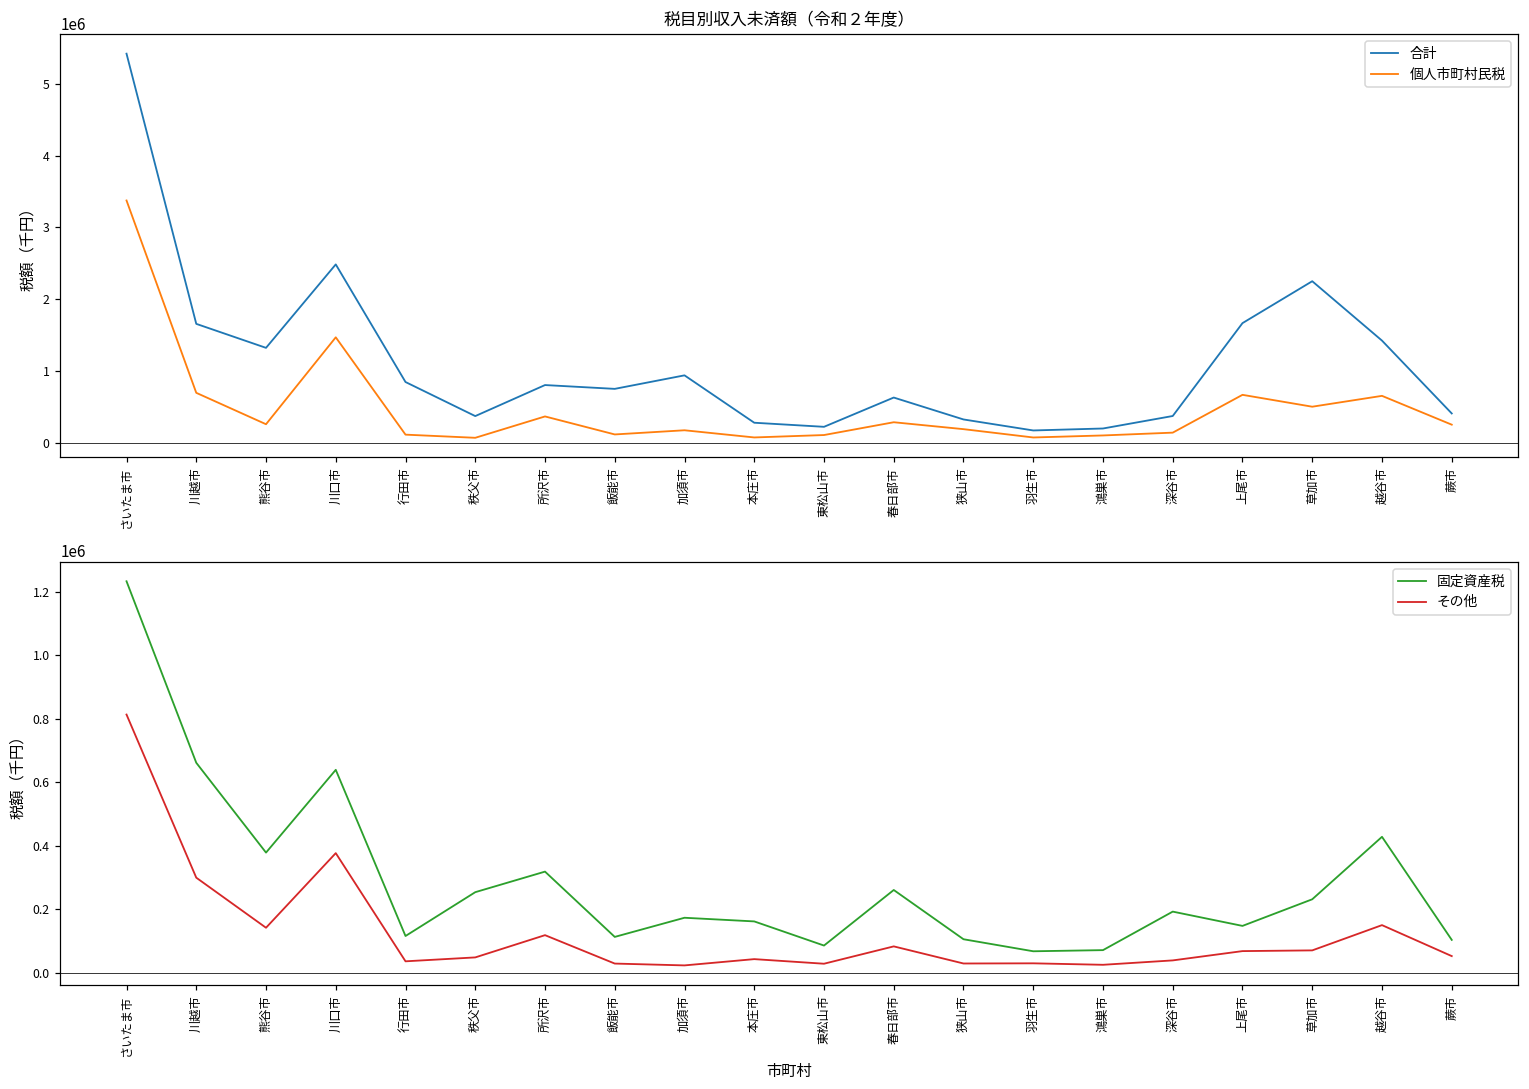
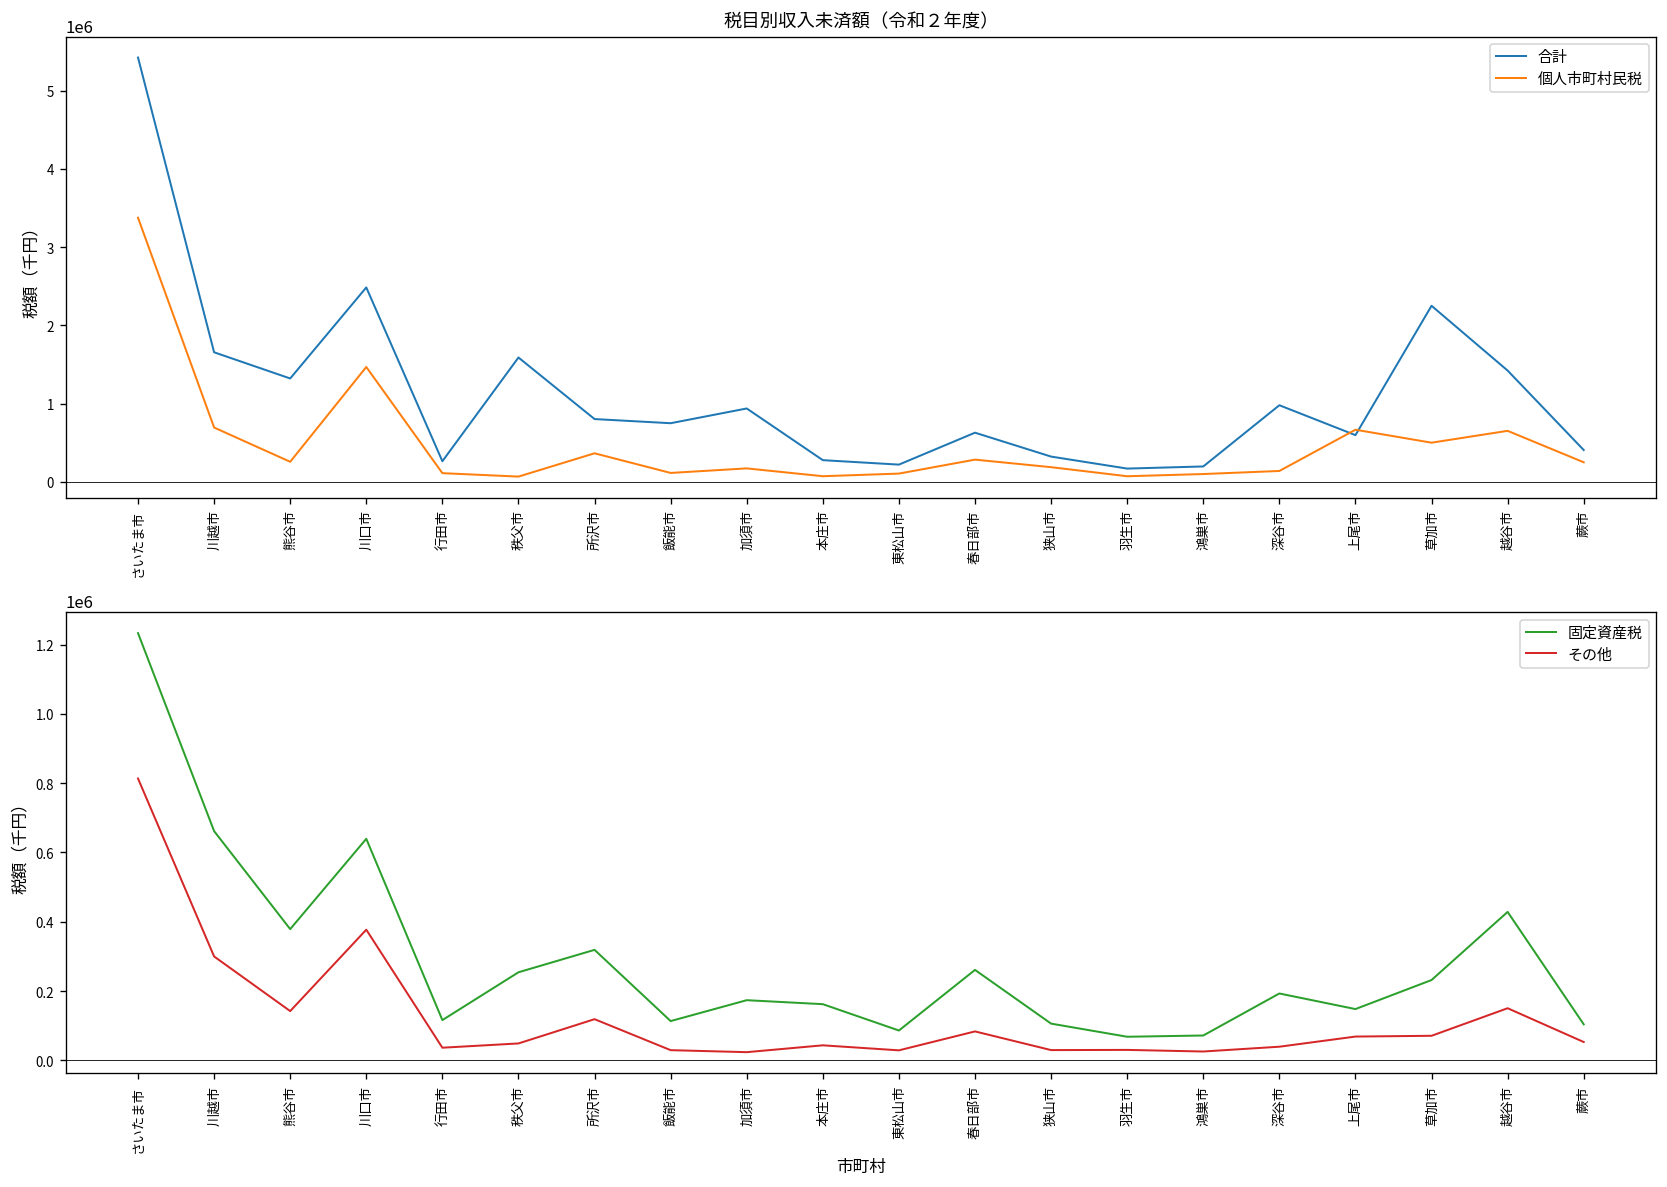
税目別収入未済額（令和２年度）, 合計, 行田市: 800000 -> 300000
税目別収入未済額（令和２年度）, 合計, 秩父市: 400000 -> 1600000
税目別収入未済額（令和２年度）, 合計, 深谷市: 400000 -> 1000000
税目別収入未済額（令和２年度）, 合計, 上尾市: 1700000 -> 600000
